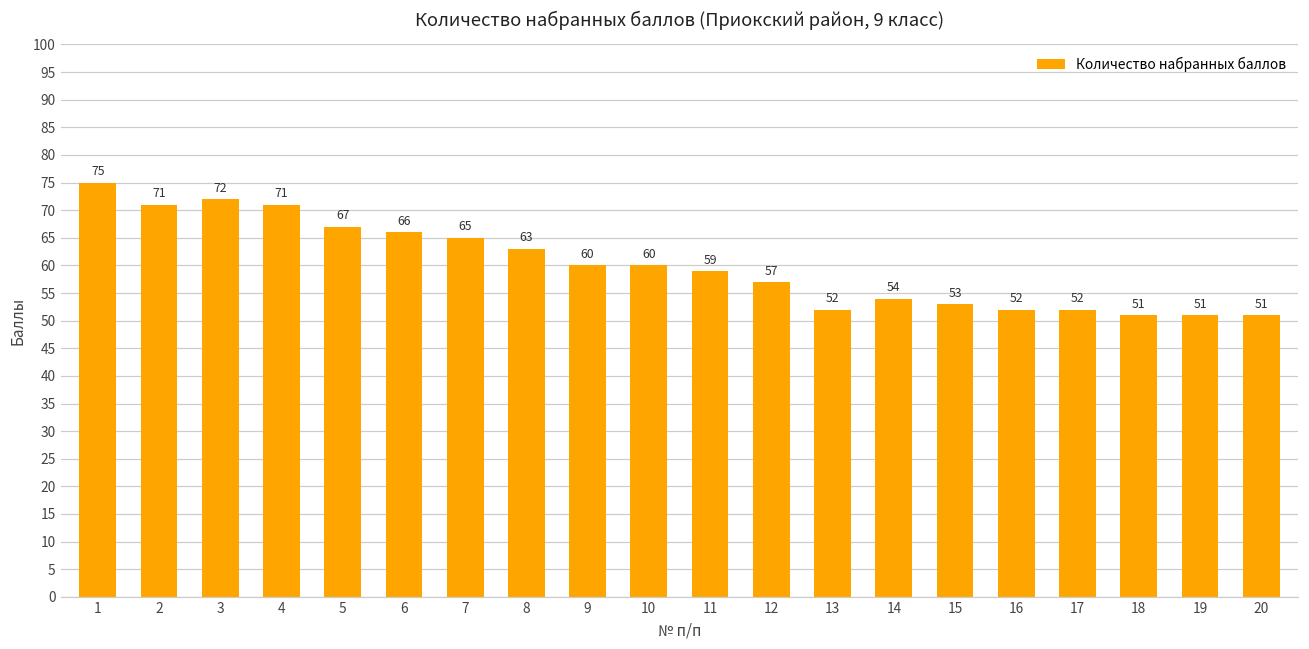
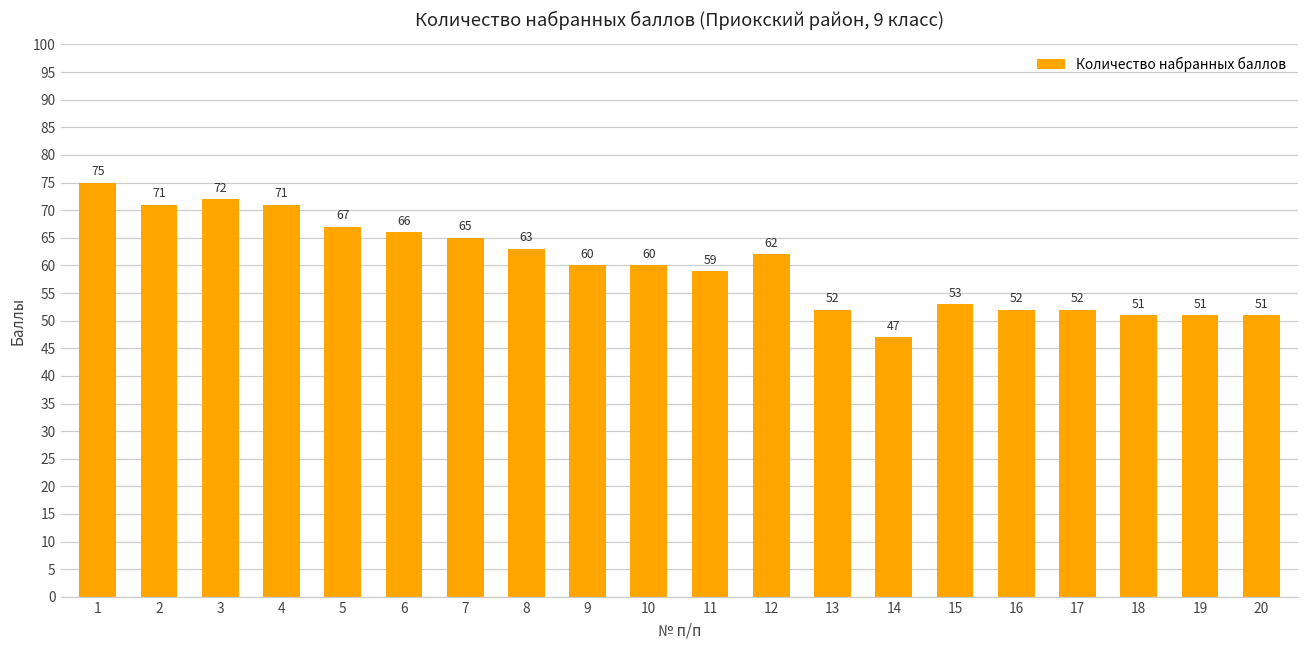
12: 57 -> 62
14: 54 -> 47
